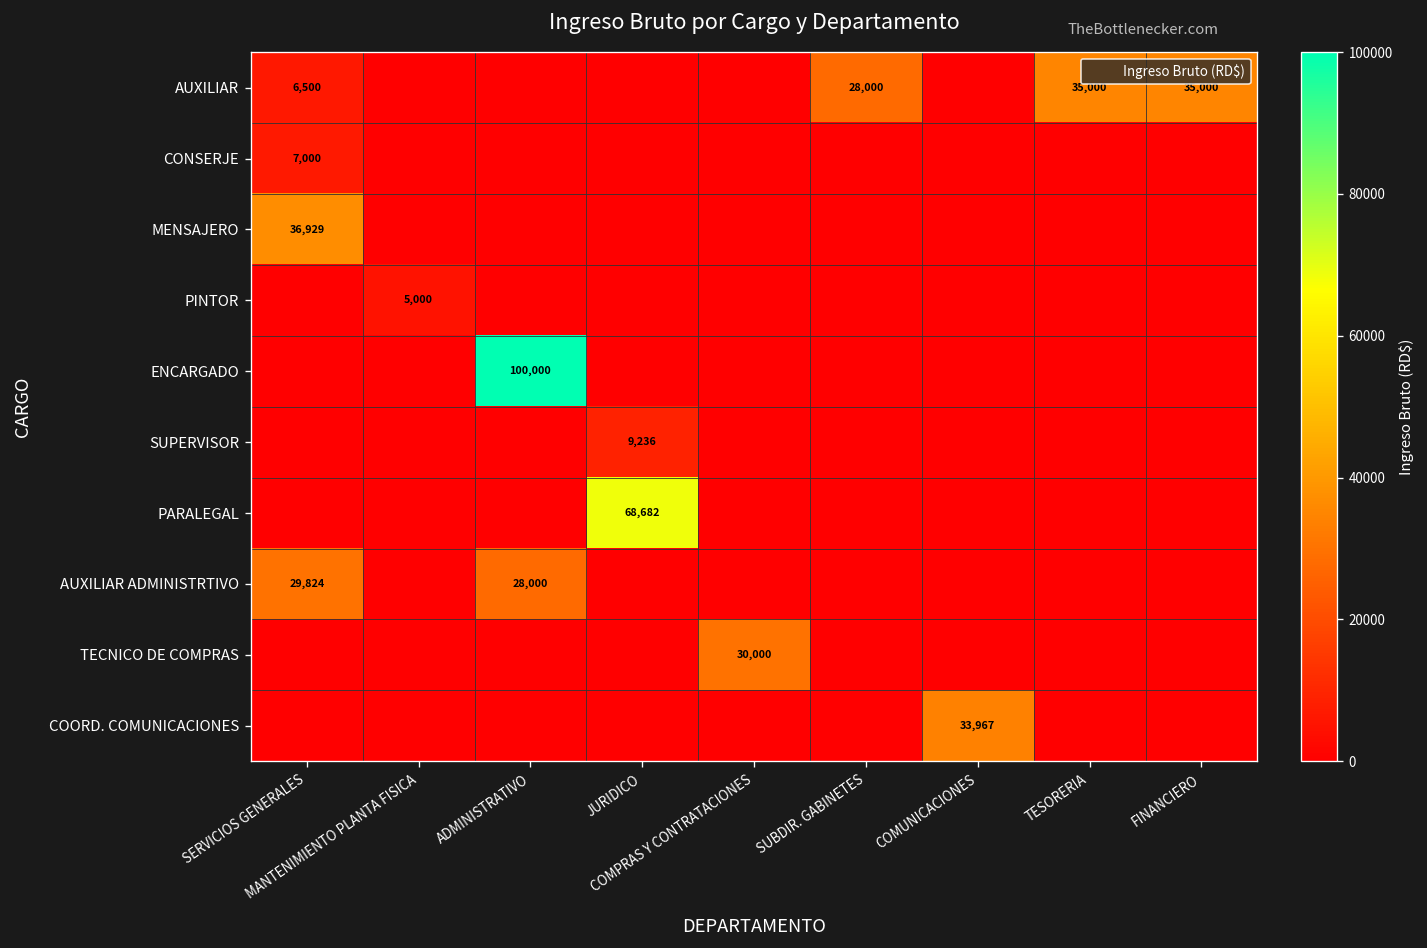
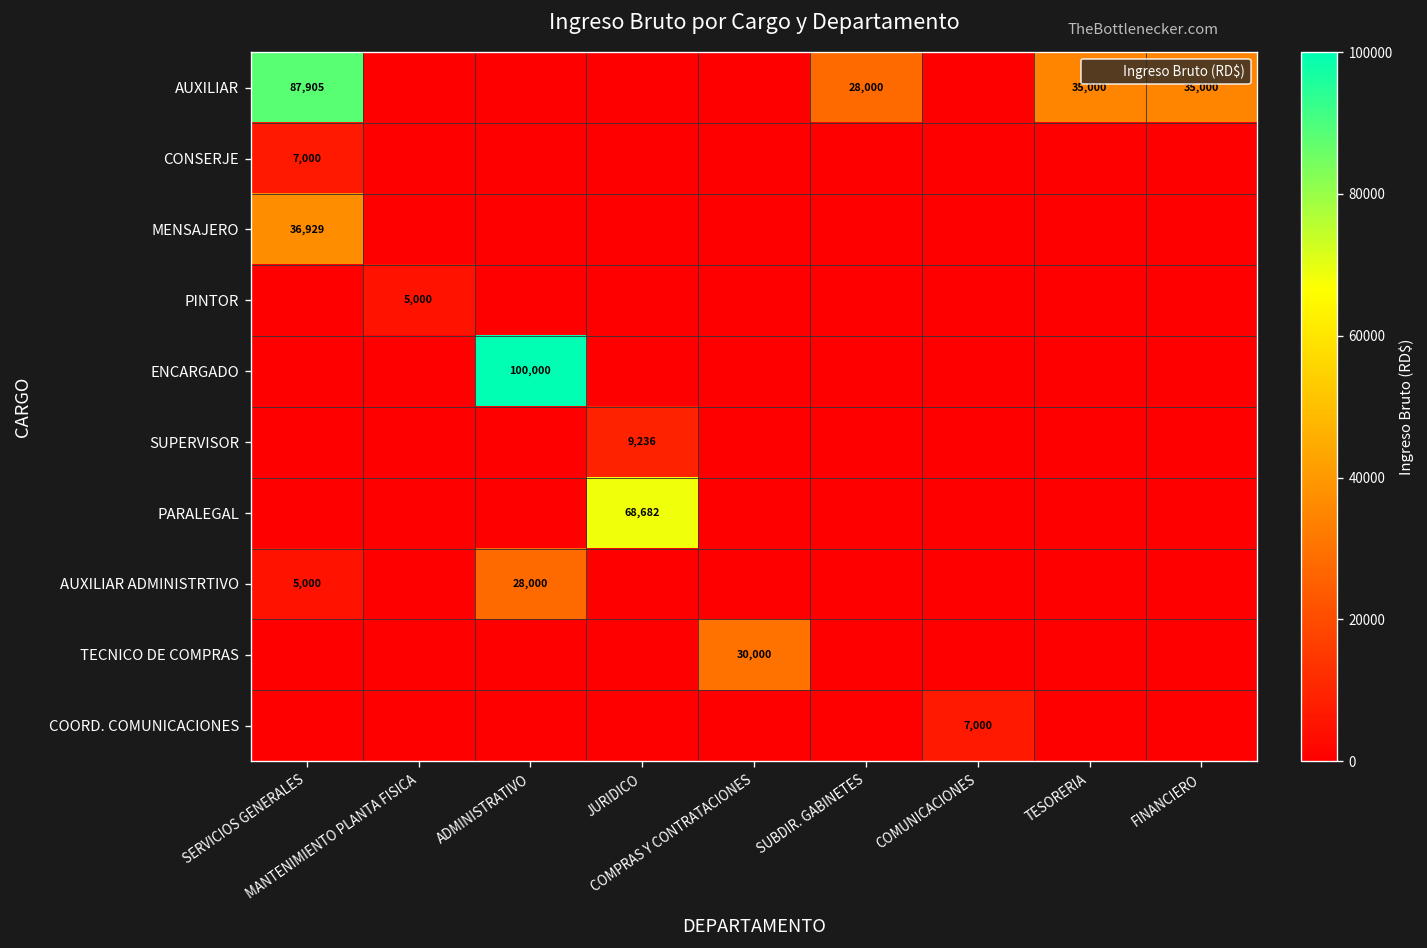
AUXILIAR, SERVICIOS GENERALES: 6,500 -> 87,905
AUXILIAR ADMINISTRTIVO, SERVICIOS GENERALES: 29,824 -> 5,000
COORD. COMUNICACIONES, COMUNICACIONES: 33,967 -> 7,000
